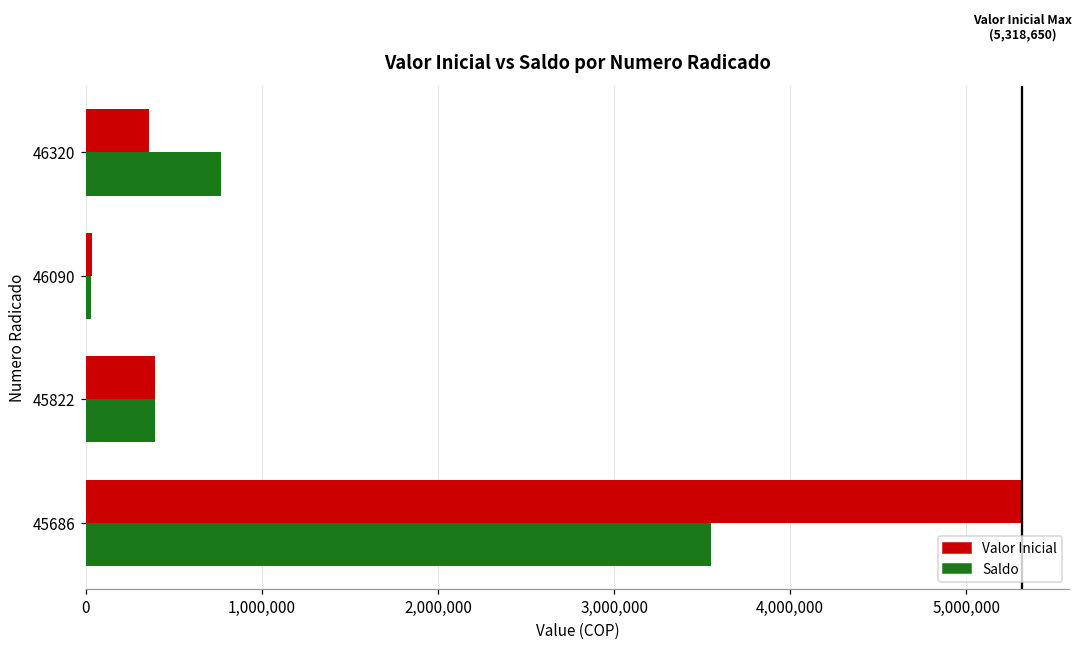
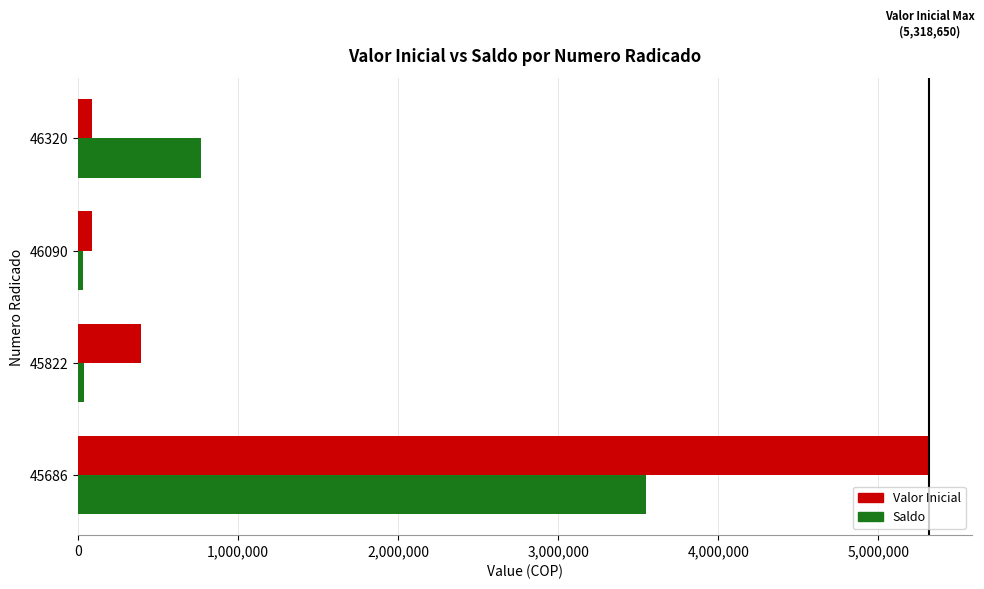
Valor Inicial, 46320: 360,000 -> 90,000
Valor Inicial, 46090: 30,000 -> 90,000
Saldo, 45822: 390,000 -> 40,000
